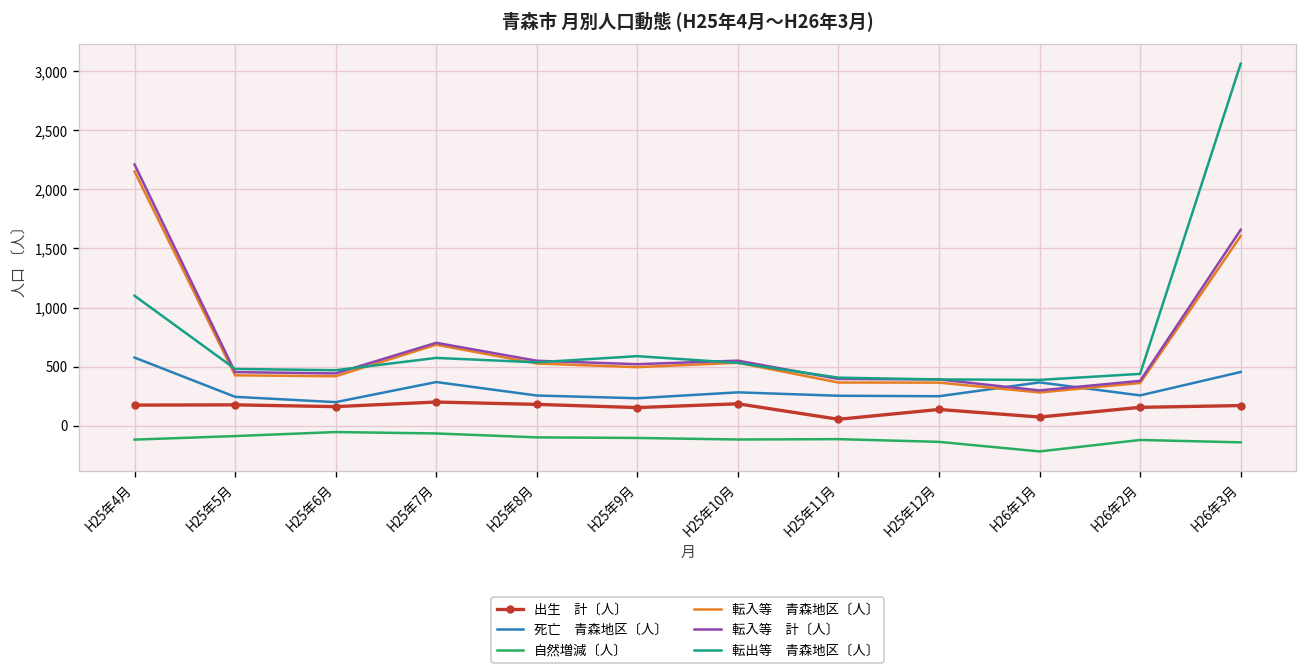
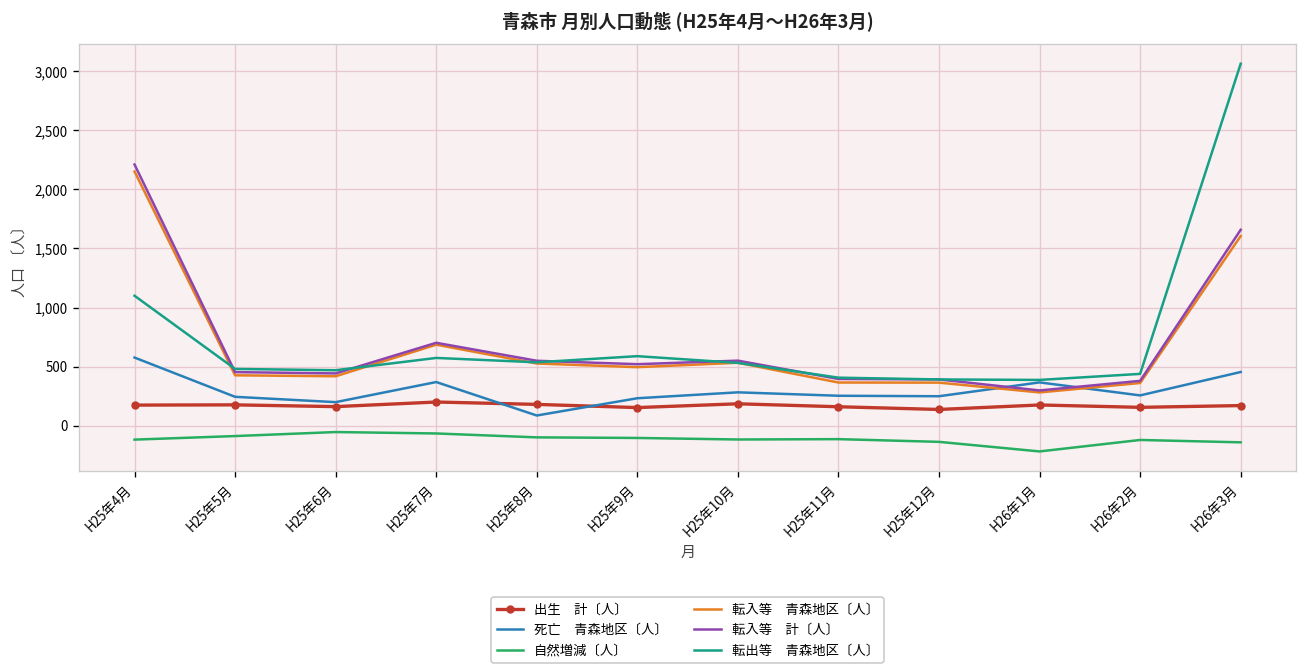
死亡 青森地区〔人〕, H25年8月: 300 -> 100
出生 計〔人〕, H25年11月: 100 -> 200
出生 計〔人〕, H26年1月: 100 -> 200
